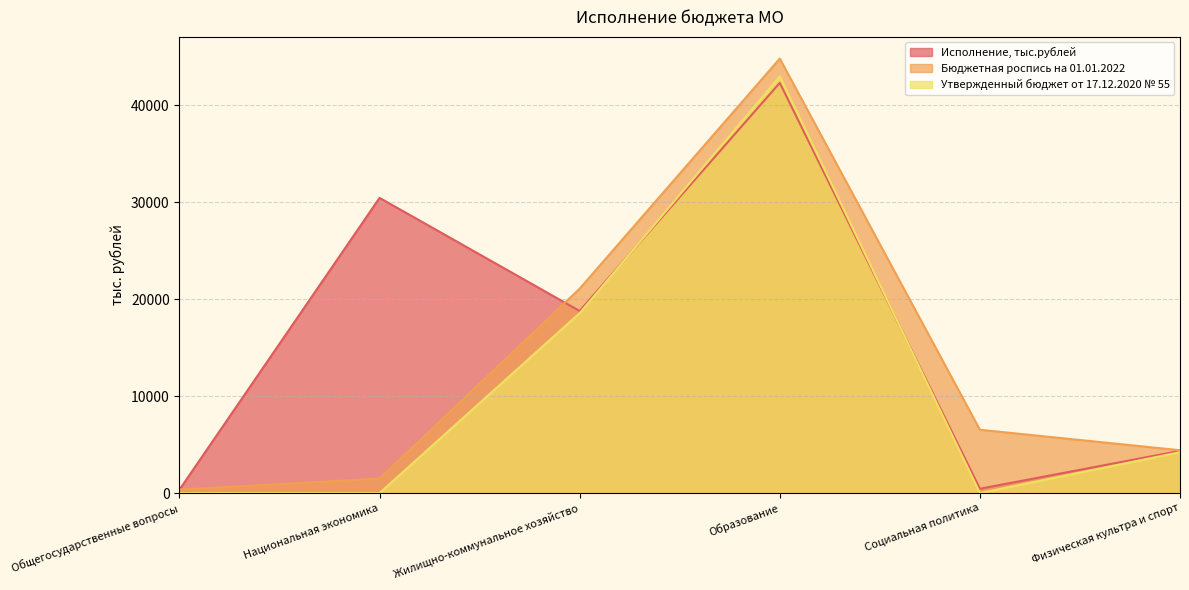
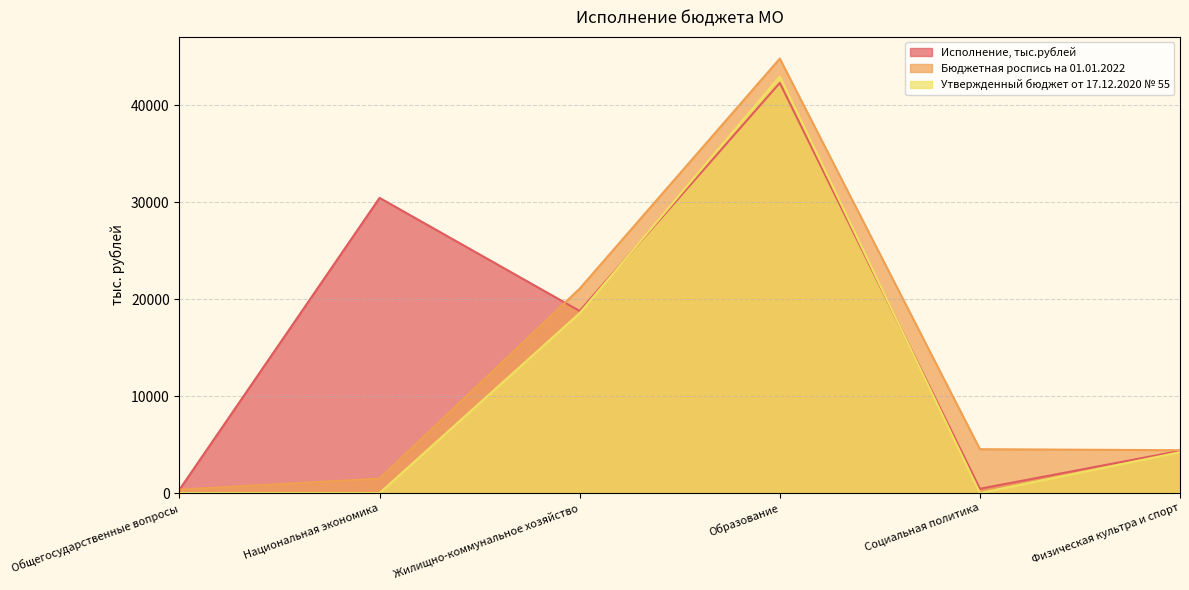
Бюджетная роспись на 01.01.2022, Социальная политика: 7000 -> 5000
